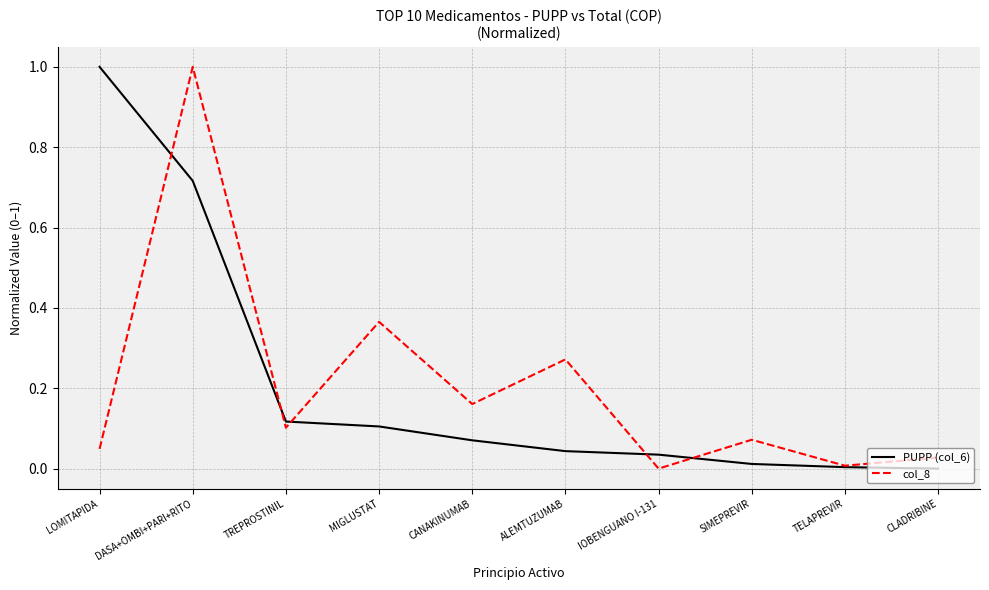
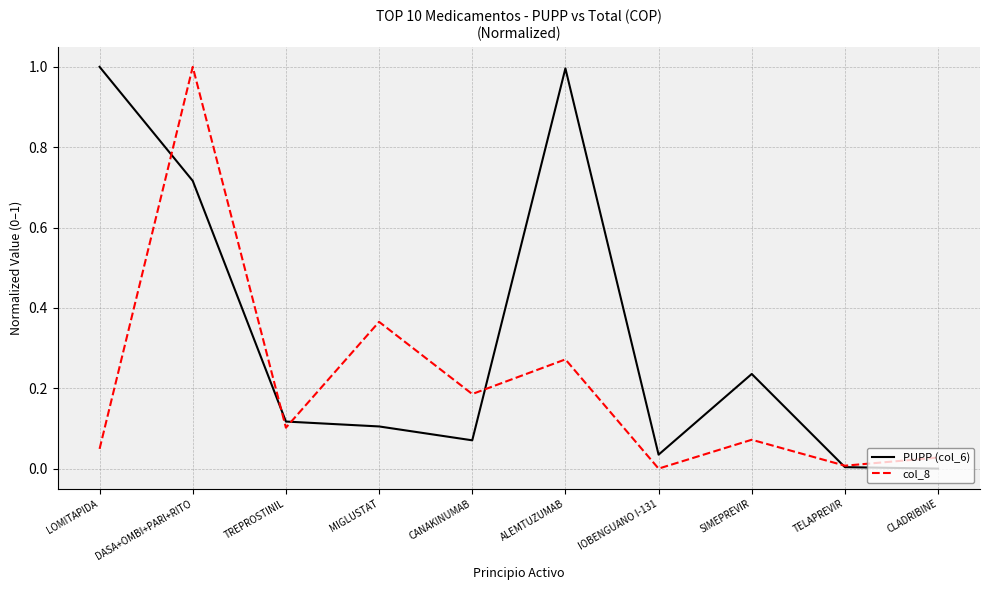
col_8, CANAKINUMAB: 0.16 -> 0.19
PUPP (col_6), ALEMTUZUMAB: 0.04 -> 1.00
PUPP (col_6), SIMEPREVIR: 0.01 -> 0.24
